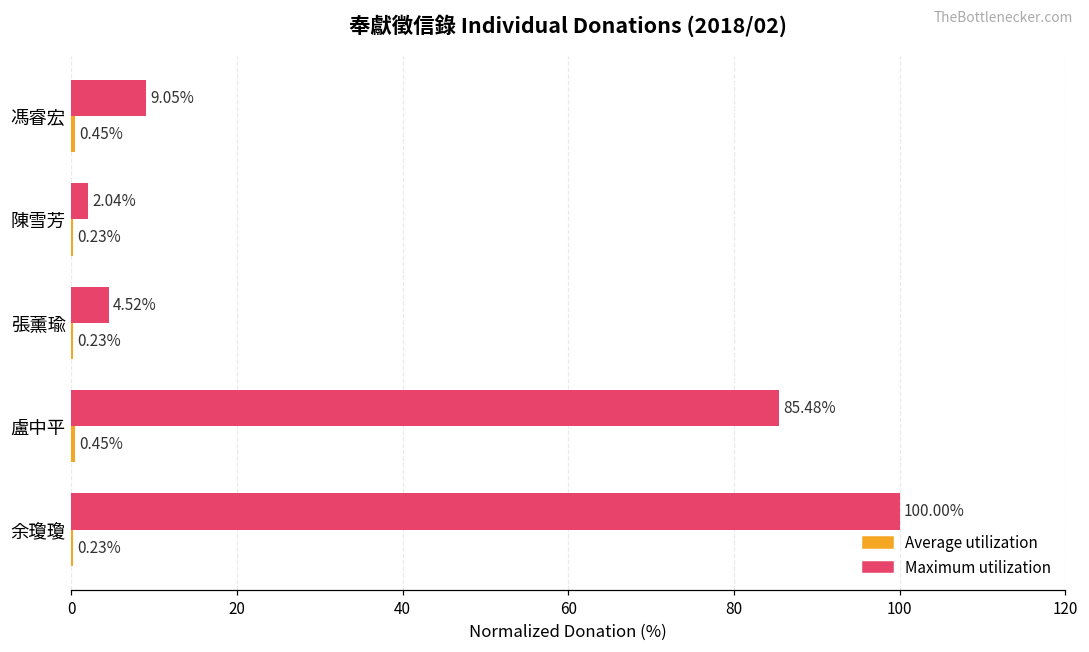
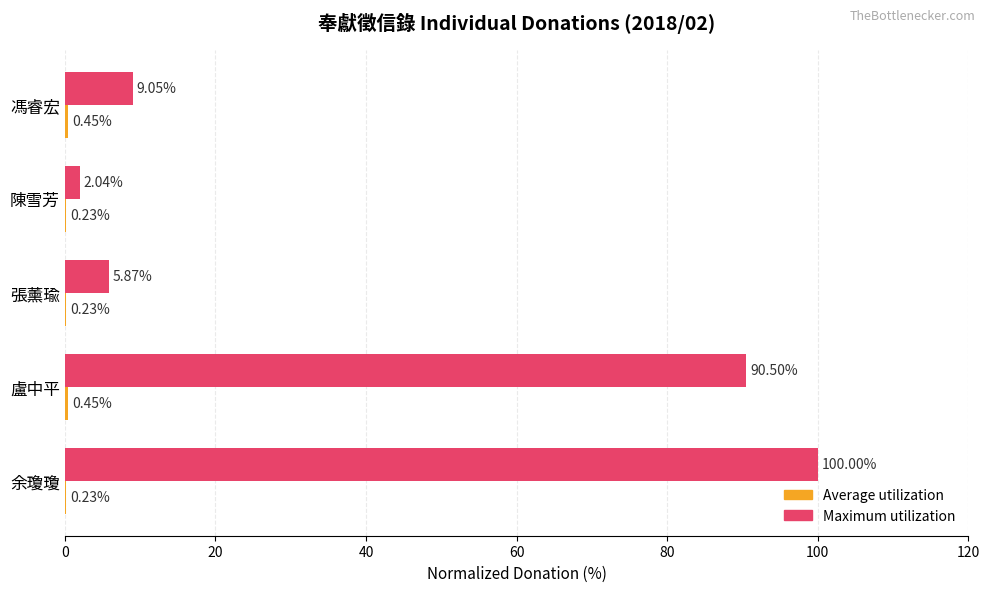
Maximum utilization, 張薰瑜: 4.52% -> 5.87%
Maximum utilization, 盧中平: 85.48% -> 90.50%
